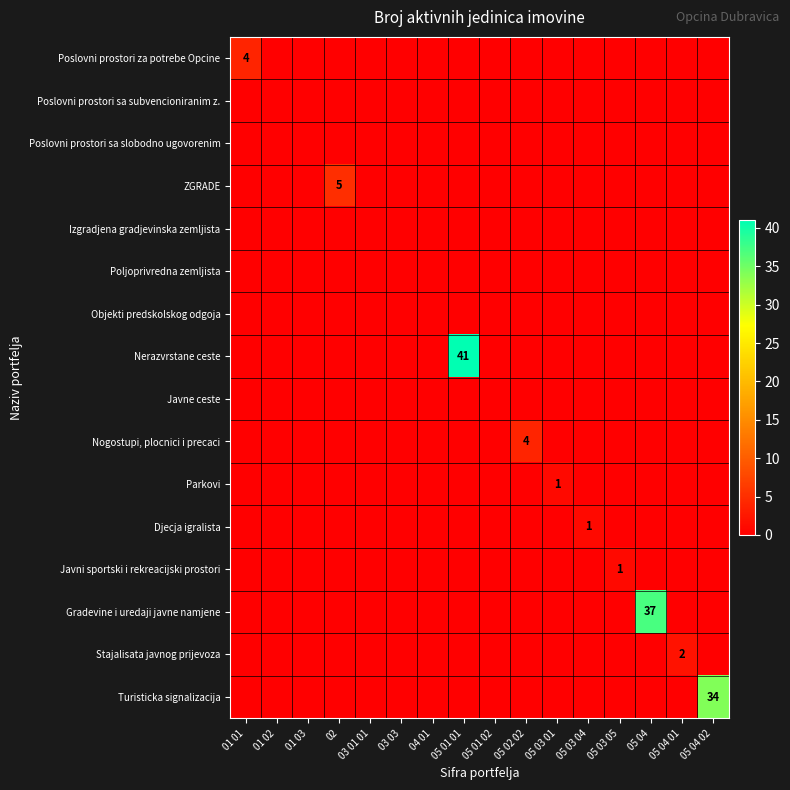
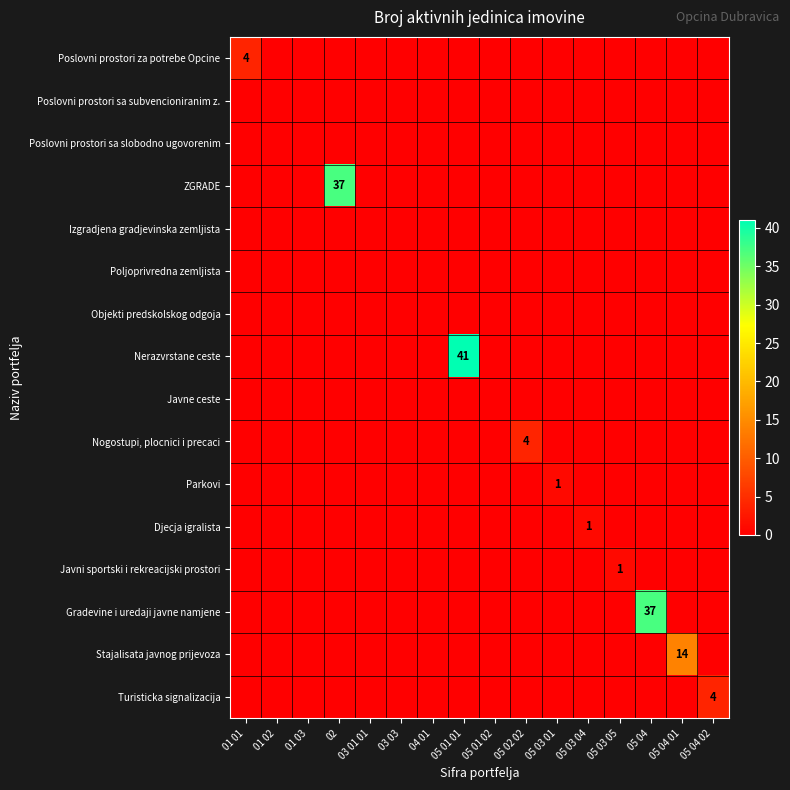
ZGRADE, 02: 5 -> 37
Stajalisata javnog prijevoza, 05 04 01: 2 -> 14
Turisticka signalizacija, 05 04 02: 34 -> 4
